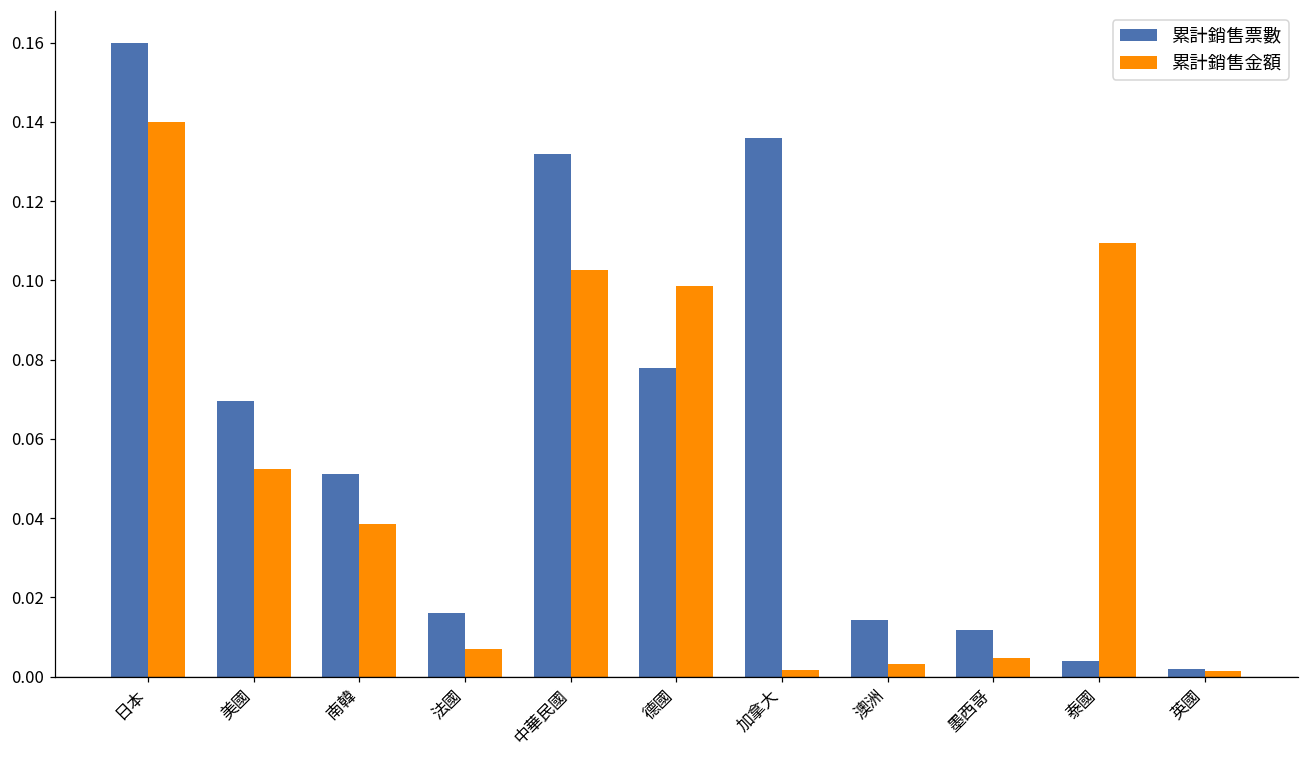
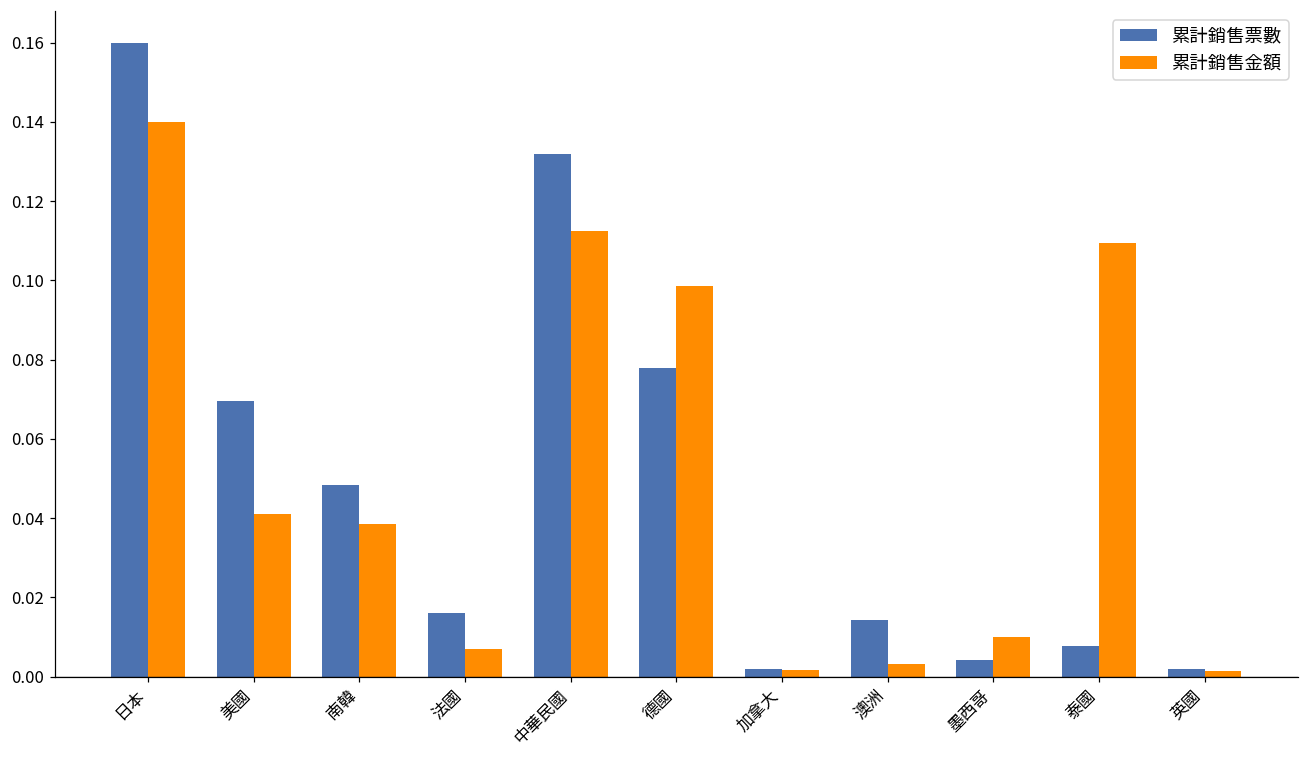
累計銷售金額, 美國: 0.052 -> 0.041
累計銷售票數, 南韓: 0.051 -> 0.048
累計銷售金額, 中華民國: 0.103 -> 0.112
累計銷售票數, 加拿大: 0.136 -> 0.002
累計銷售票數, 墨西哥: 0.012 -> 0.004
累計銷售金額, 墨西哥: 0.005 -> 0.010
累計銷售票數, 泰國: 0.004 -> 0.008
